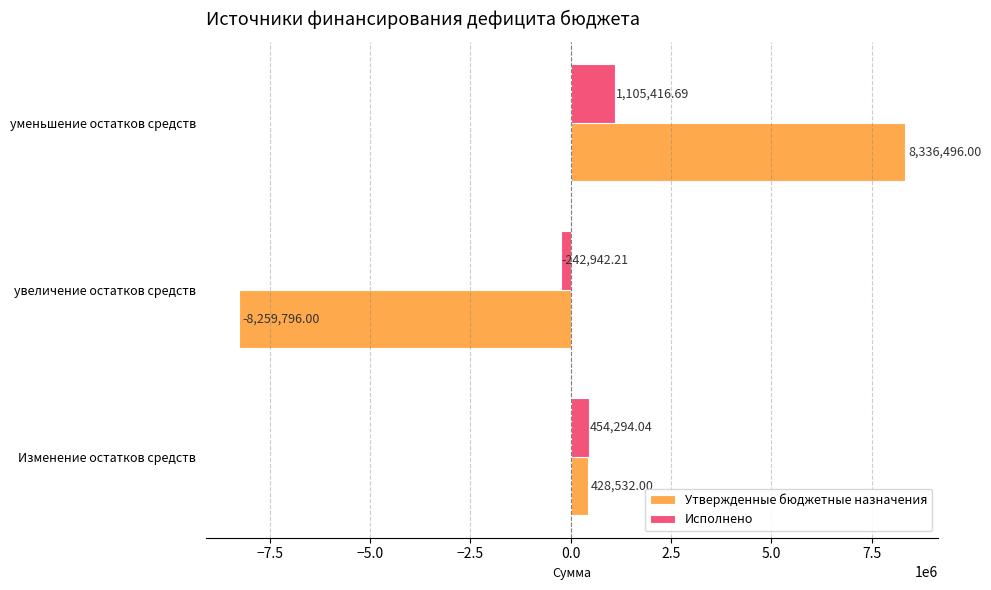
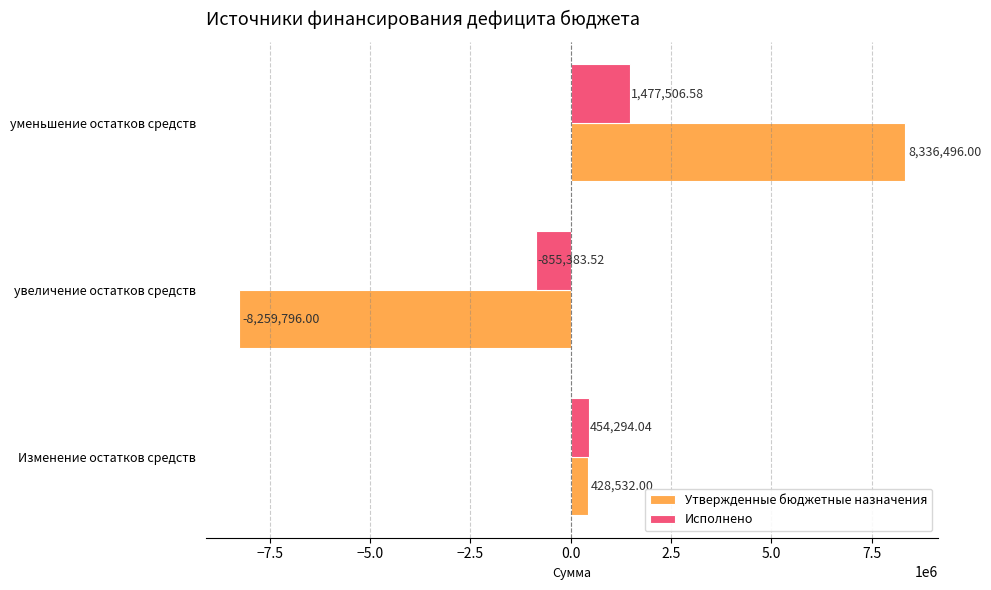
Исполнено, уменьшение остатков средств: 1,105,416.69 -> 1,477,506.58
Исполнено, увеличение остатков средств: -242,942.21 -> -855,383.52
